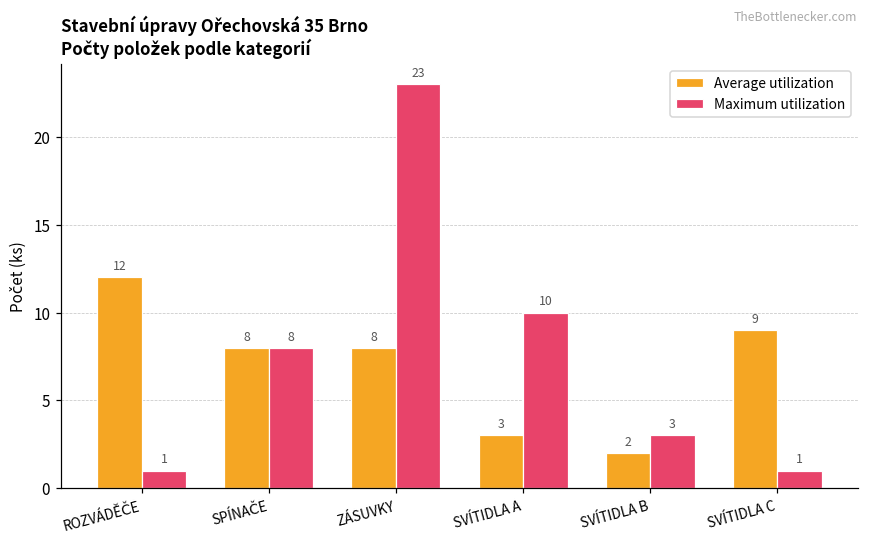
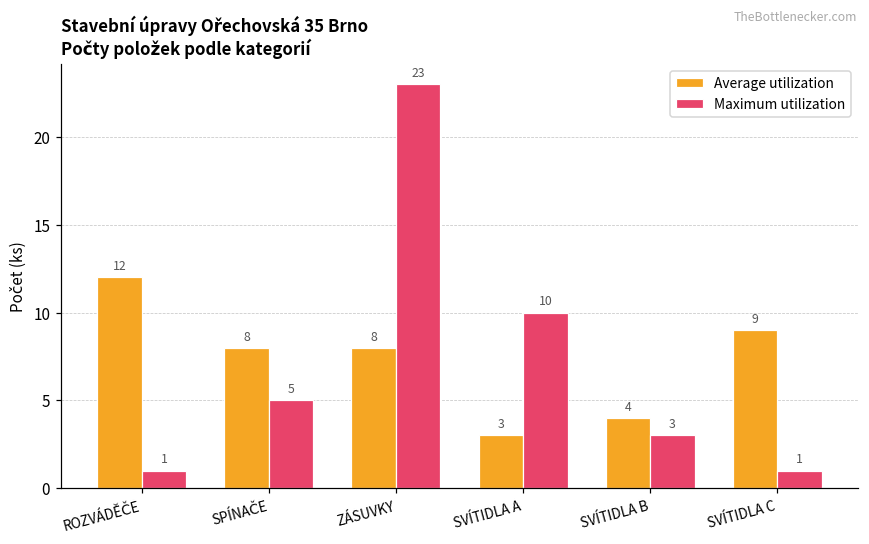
Maximum utilization, SPÍNAČE: 8 -> 5
Average utilization, SVÍTIDLA B: 2 -> 4
